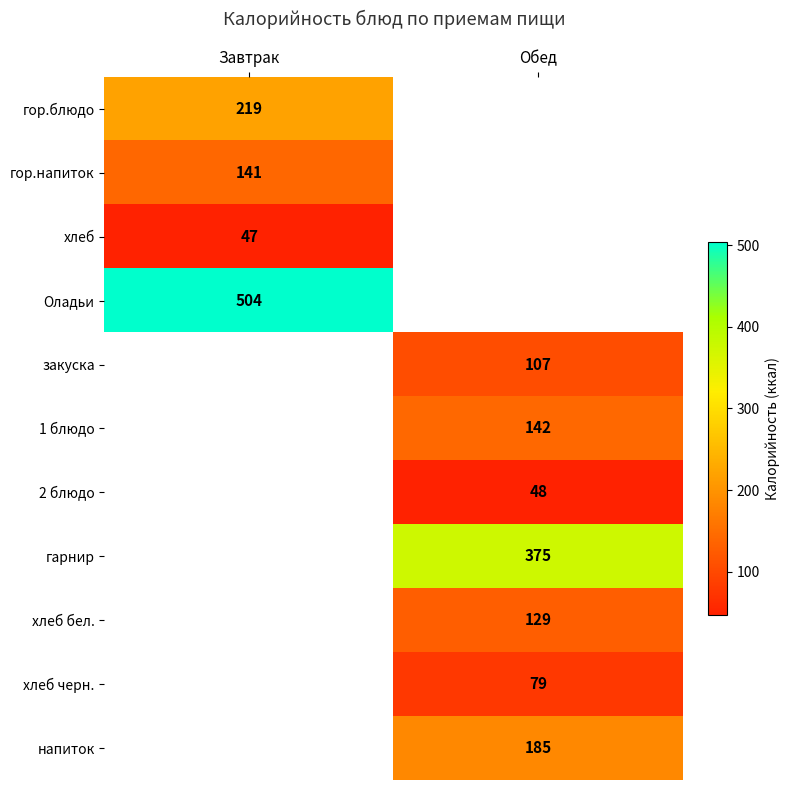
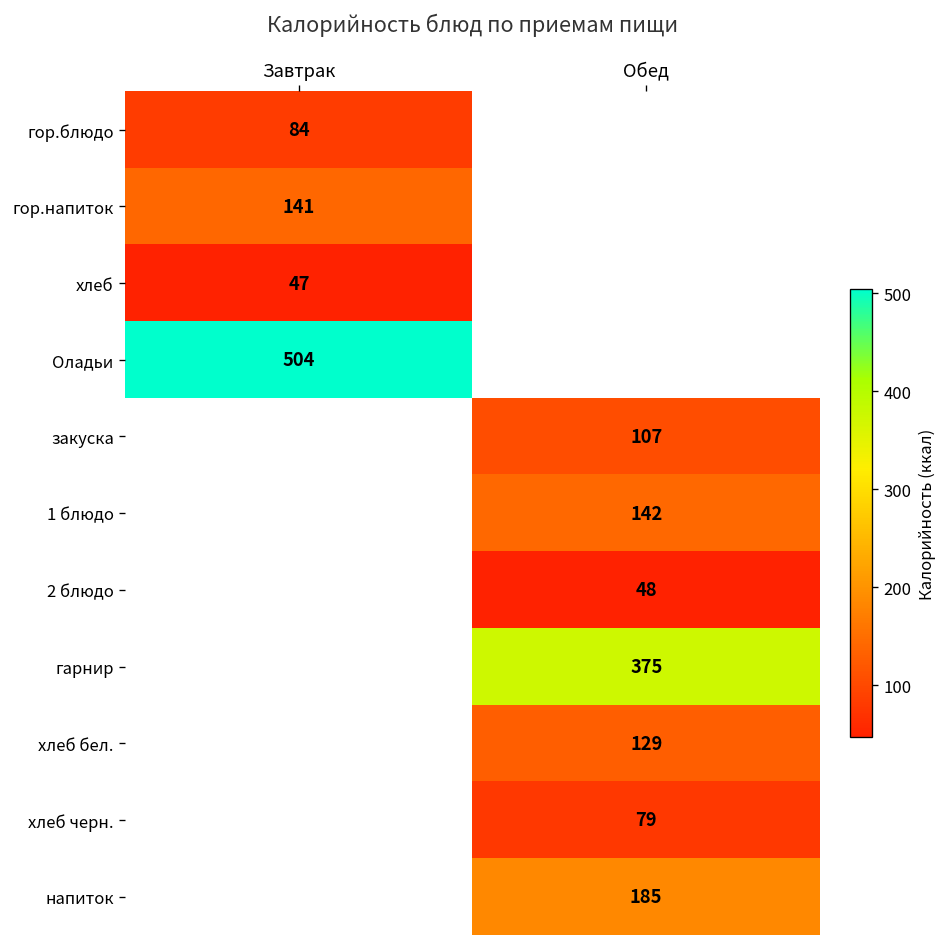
гор.блюдо, Завтрак: 219 -> 84
